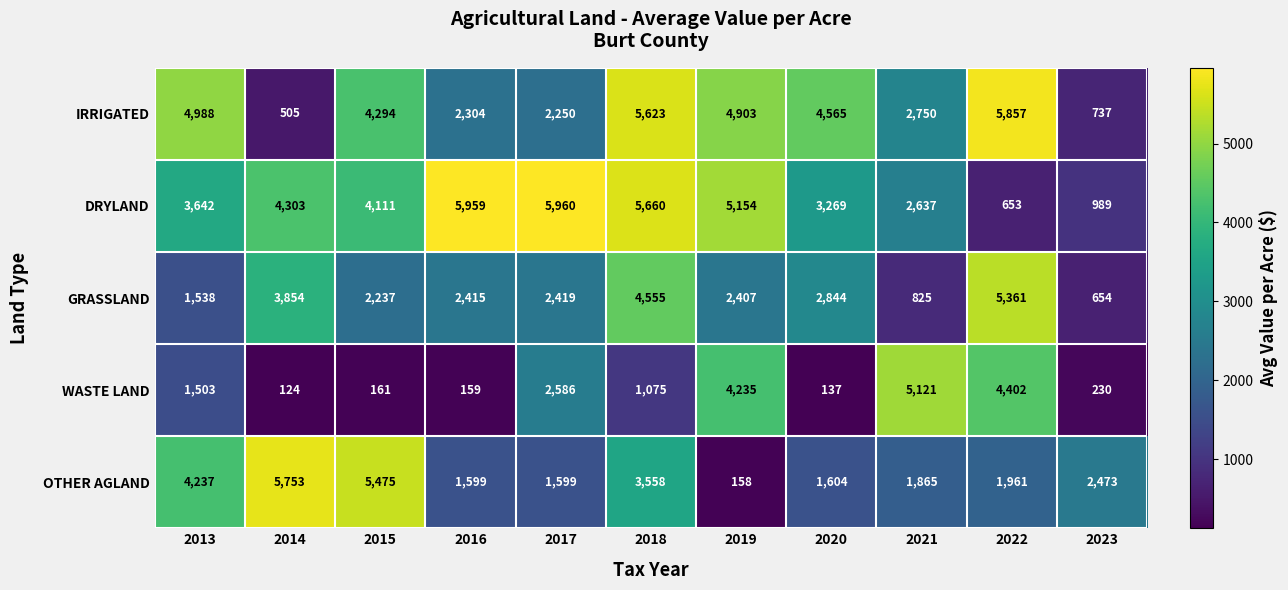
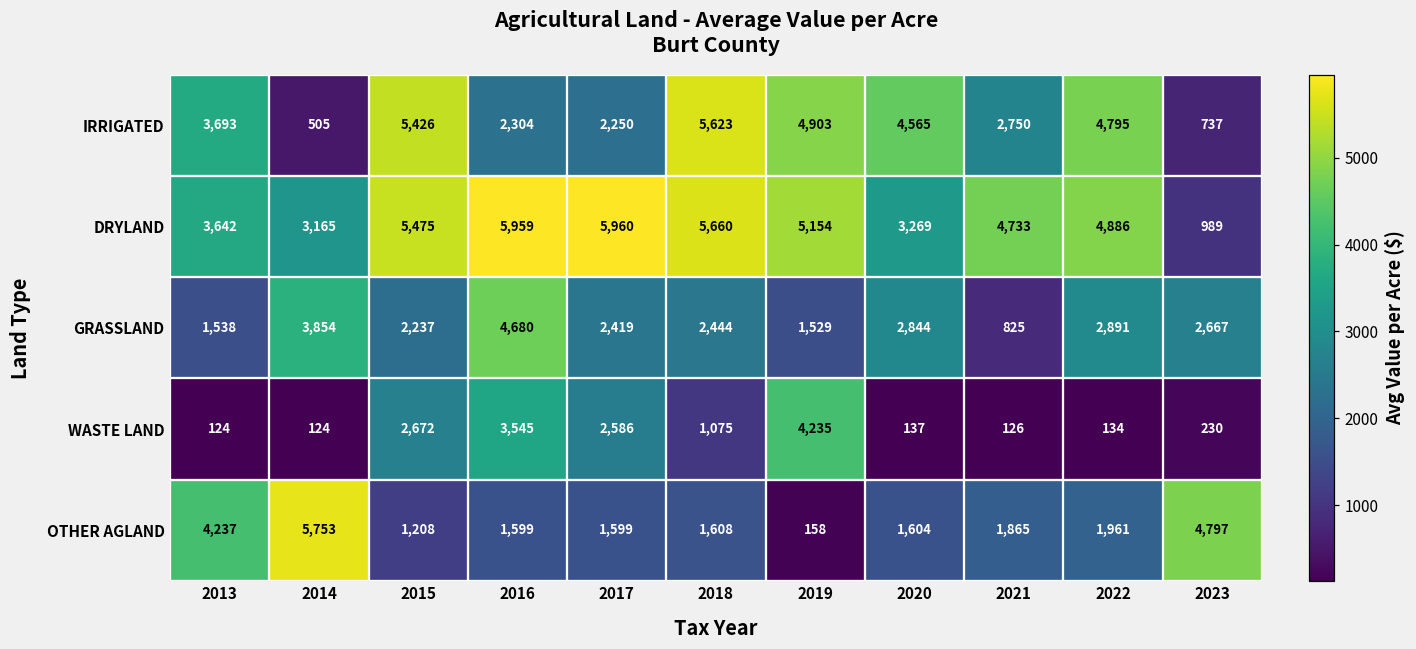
IRRIGATED, 2013: 4,988 -> 3,693
IRRIGATED, 2015: 4,294 -> 5,426
IRRIGATED, 2022: 5,857 -> 4,795
DRYLAND, 2014: 4,303 -> 3,165
DRYLAND, 2015: 4,111 -> 5,475
DRYLAND, 2021: 2,637 -> 4,733
DRYLAND, 2022: 653 -> 4,886
GRASSLAND, 2016: 2,415 -> 4,680
GRASSLAND, 2018: 4,555 -> 2,444
GRASSLAND, 2019: 2,407 -> 1,529
GRASSLAND, 2022: 5,361 -> 2,891
GRASSLAND, 2023: 654 -> 2,667
WASTE LAND, 2013: 1,503 -> 124
WASTE LAND, 2015: 161 -> 2,672
WASTE LAND, 2016: 159 -> 3,545
WASTE LAND, 2021: 5,121 -> 126
WASTE LAND, 2022: 4,402 -> 134
OTHER AGLAND, 2015: 5,475 -> 1,208
OTHER AGLAND, 2018: 3,558 -> 1,608
OTHER AGLAND, 2023: 2,473 -> 4,797
